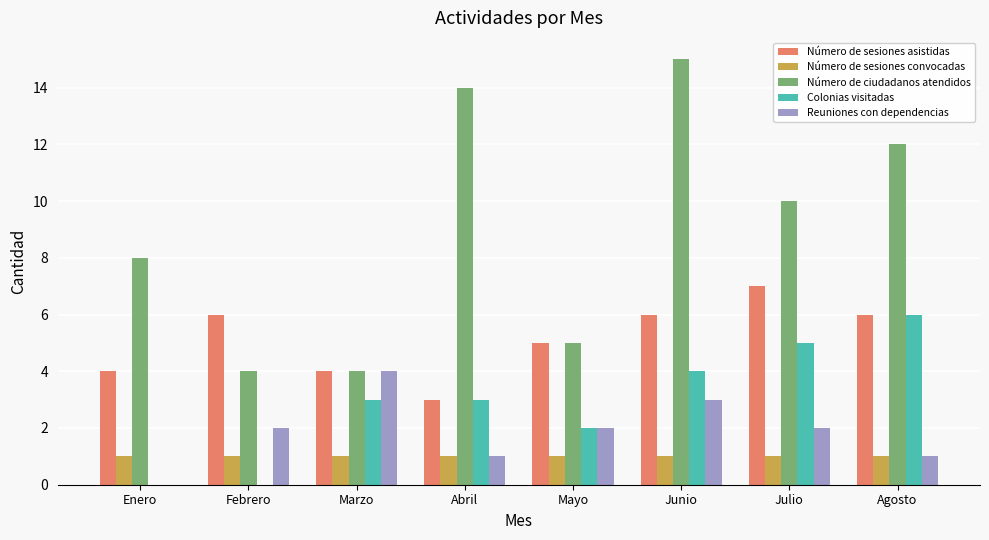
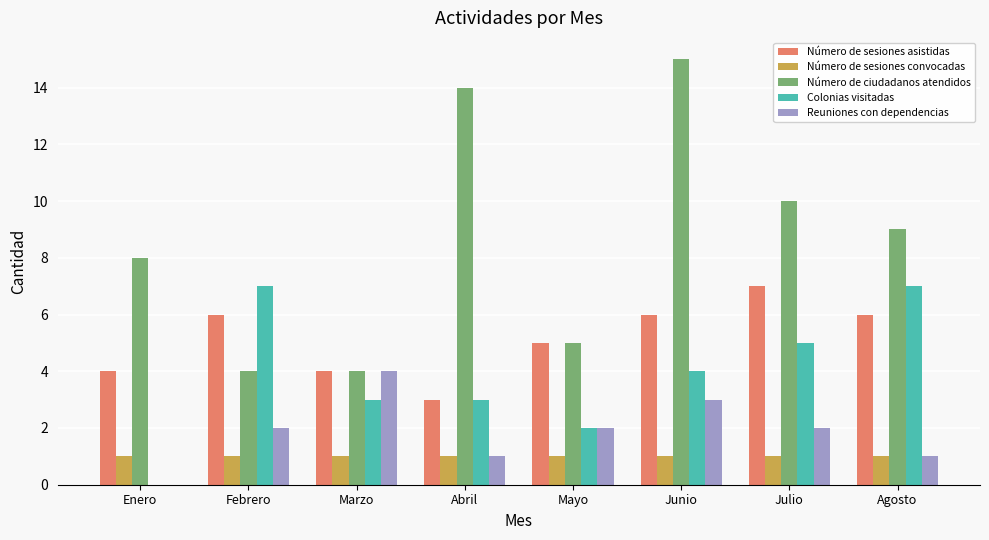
Colonias visitadas, Febrero: 0 -> 7
Número de ciudadanos atendidos, Agosto: 12 -> 9
Colonias visitadas, Agosto: 6 -> 7
